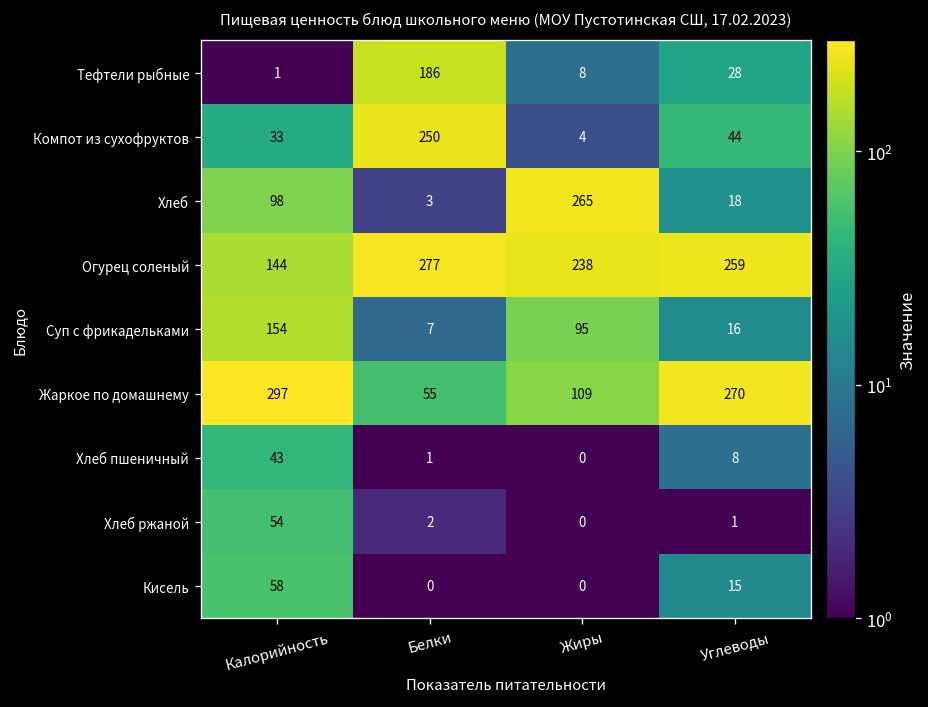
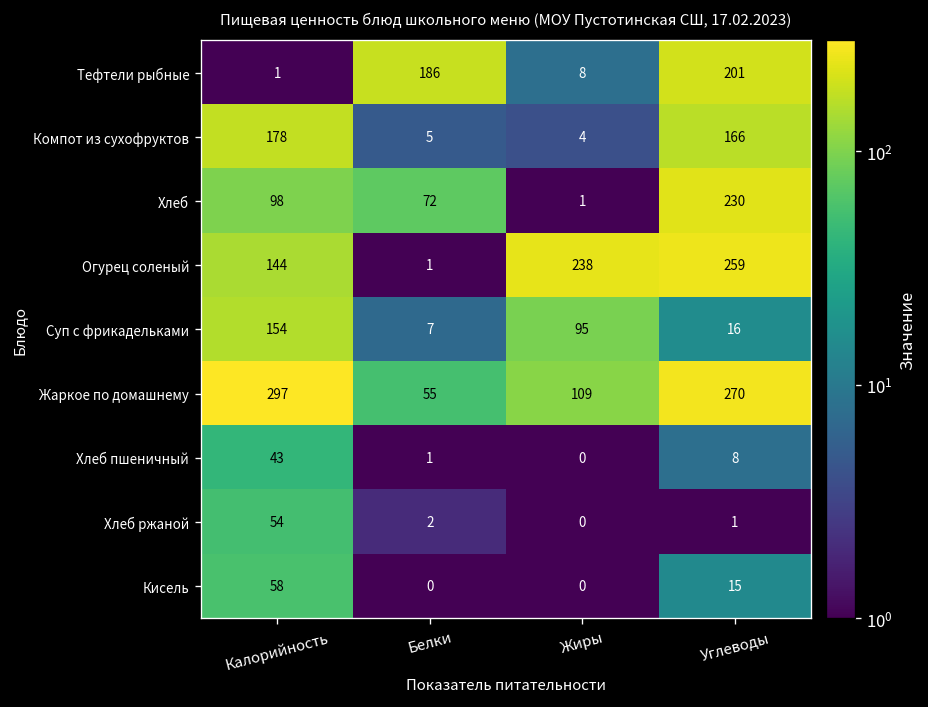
Тефтели рыбные, Углеводы: 28 -> 201
Компот из сухофруктов, Калорийность: 33 -> 178
Компот из сухофруктов, Белки: 250 -> 5
Компот из сухофруктов, Углеводы: 44 -> 166
Хлеб, Белки: 3 -> 72
Хлеб, Жиры: 265 -> 1
Хлеб, Углеводы: 18 -> 230
Огурец соленый, Белки: 277 -> 1
